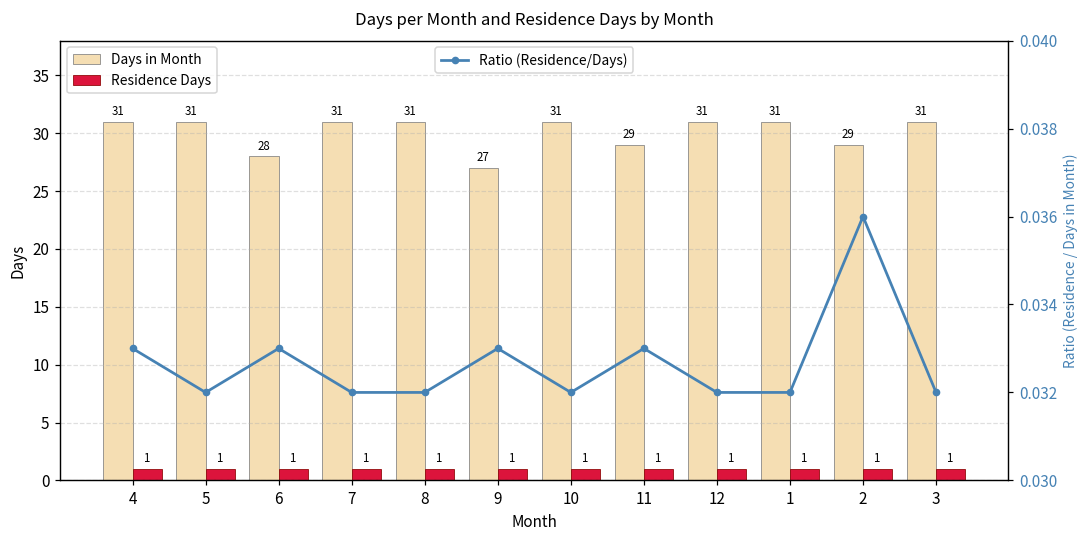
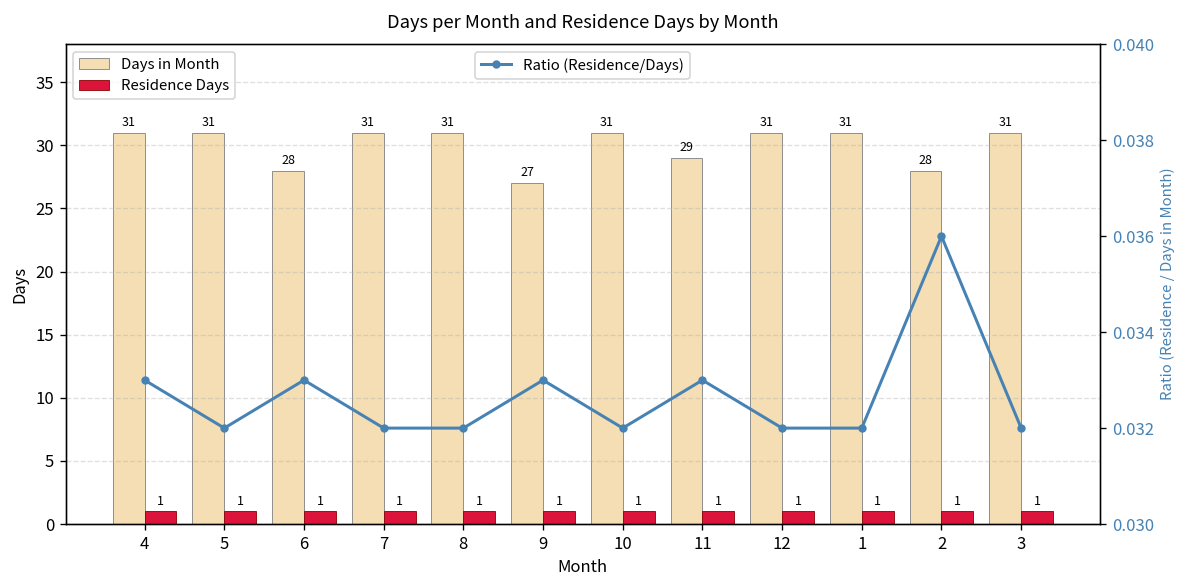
Days in Month, 2: 29 -> 28
